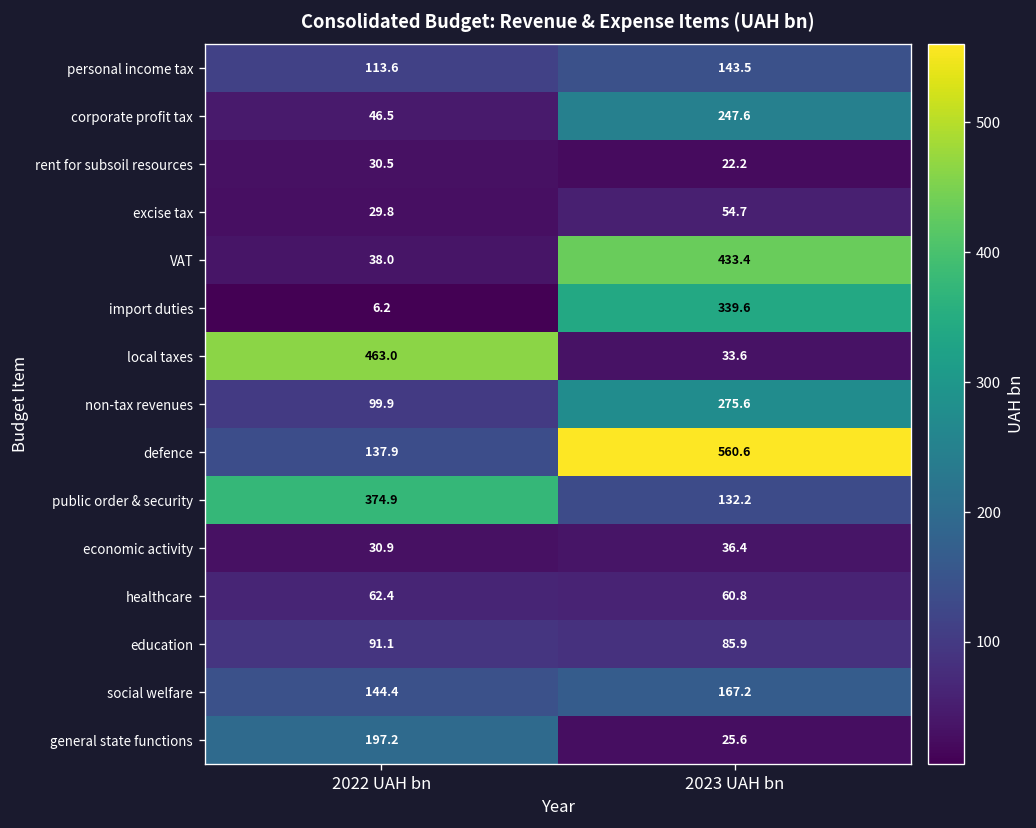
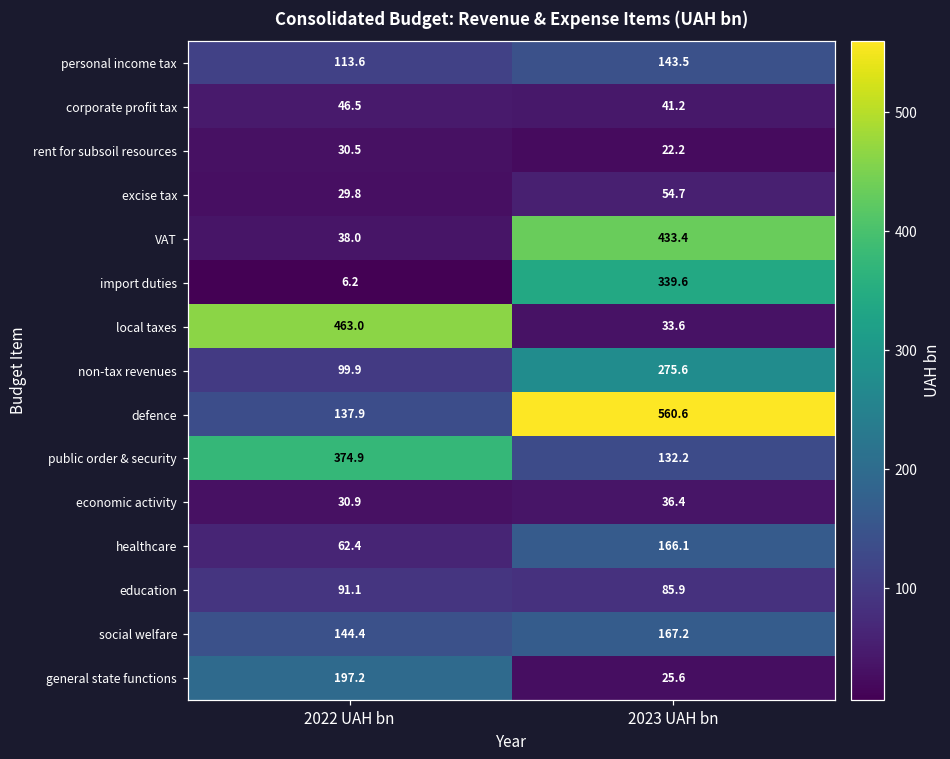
corporate profit tax, 2023 UAH bn: 247.6 -> 41.2
healthcare, 2023 UAH bn: 60.8 -> 166.1
